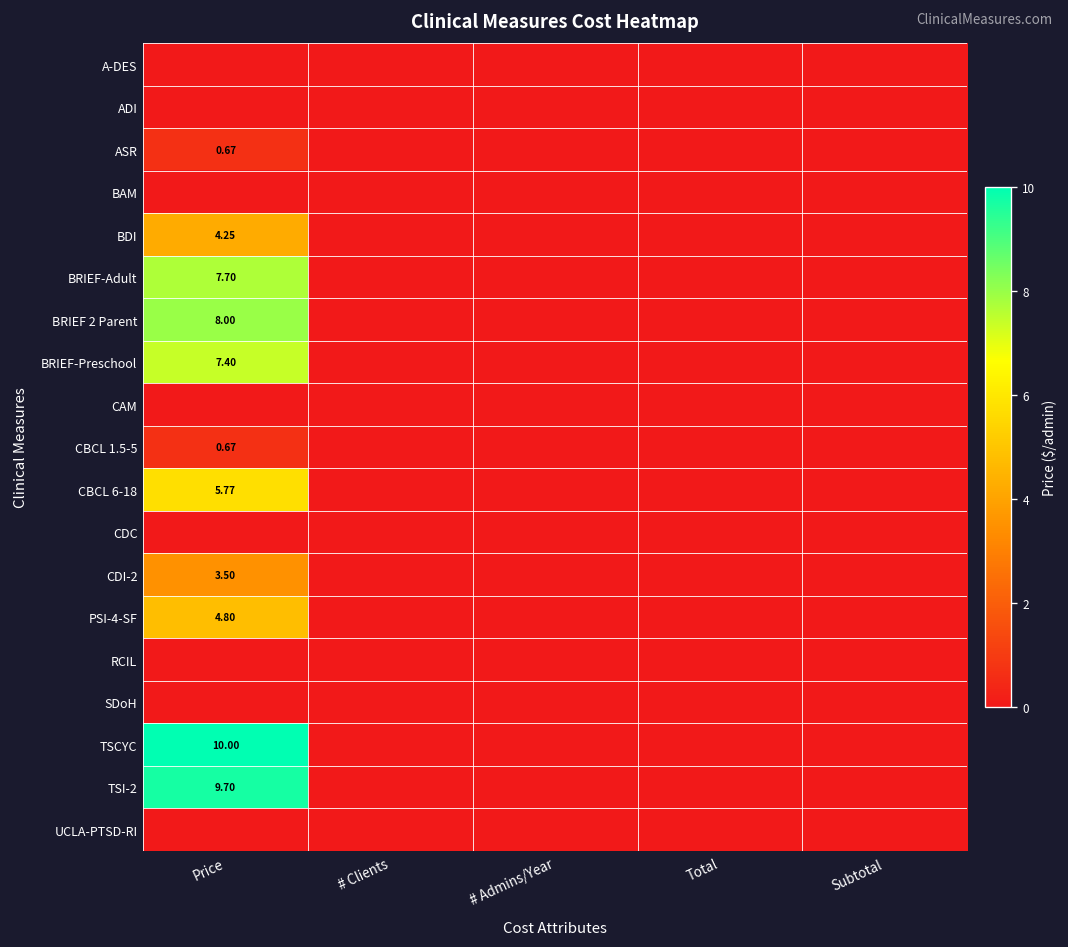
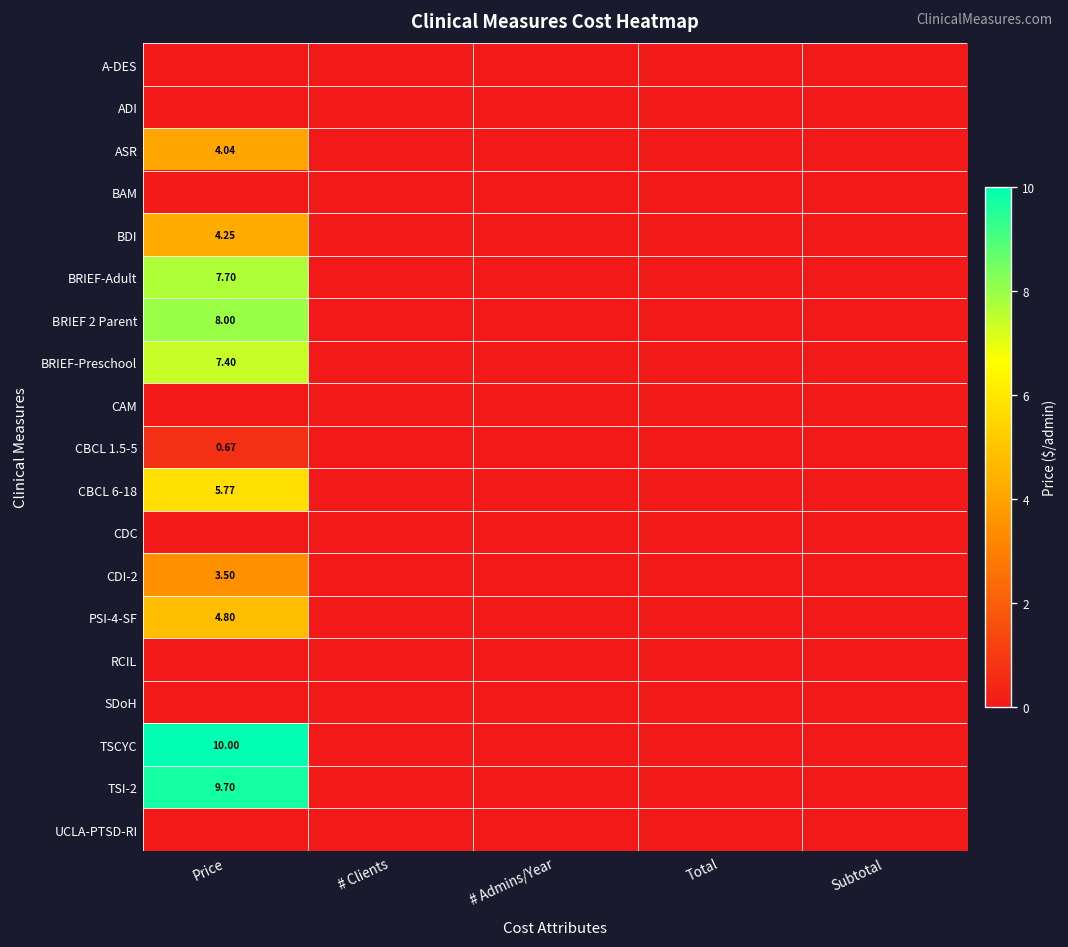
ASR, Price: 0.67 -> 4.04
